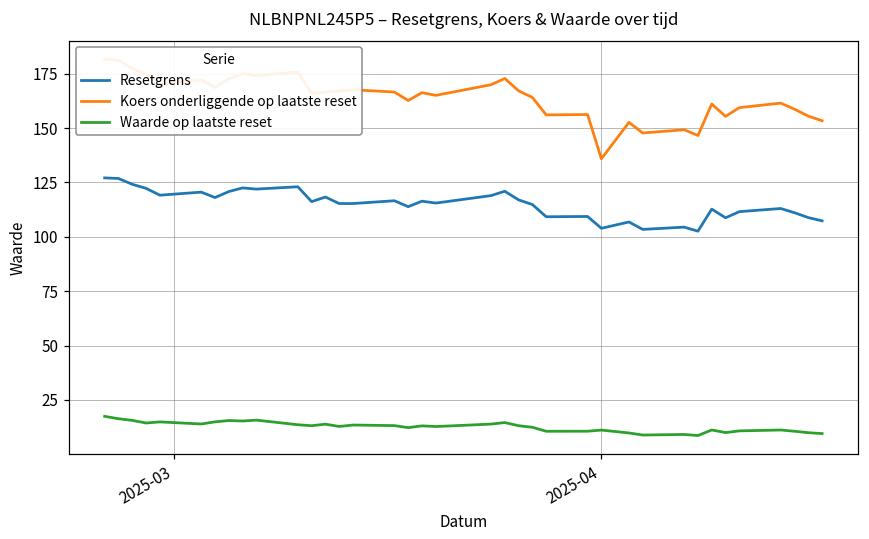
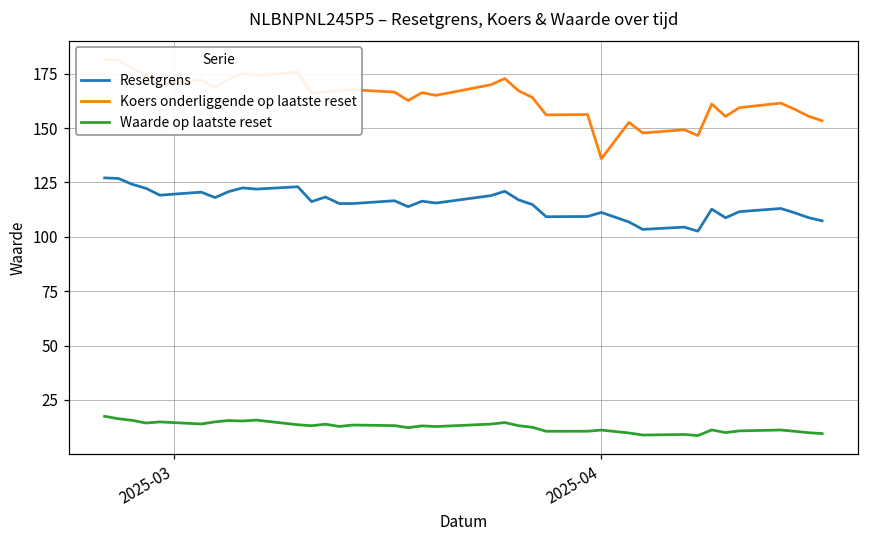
Resetgrens, 2025-04: 104 -> 111
